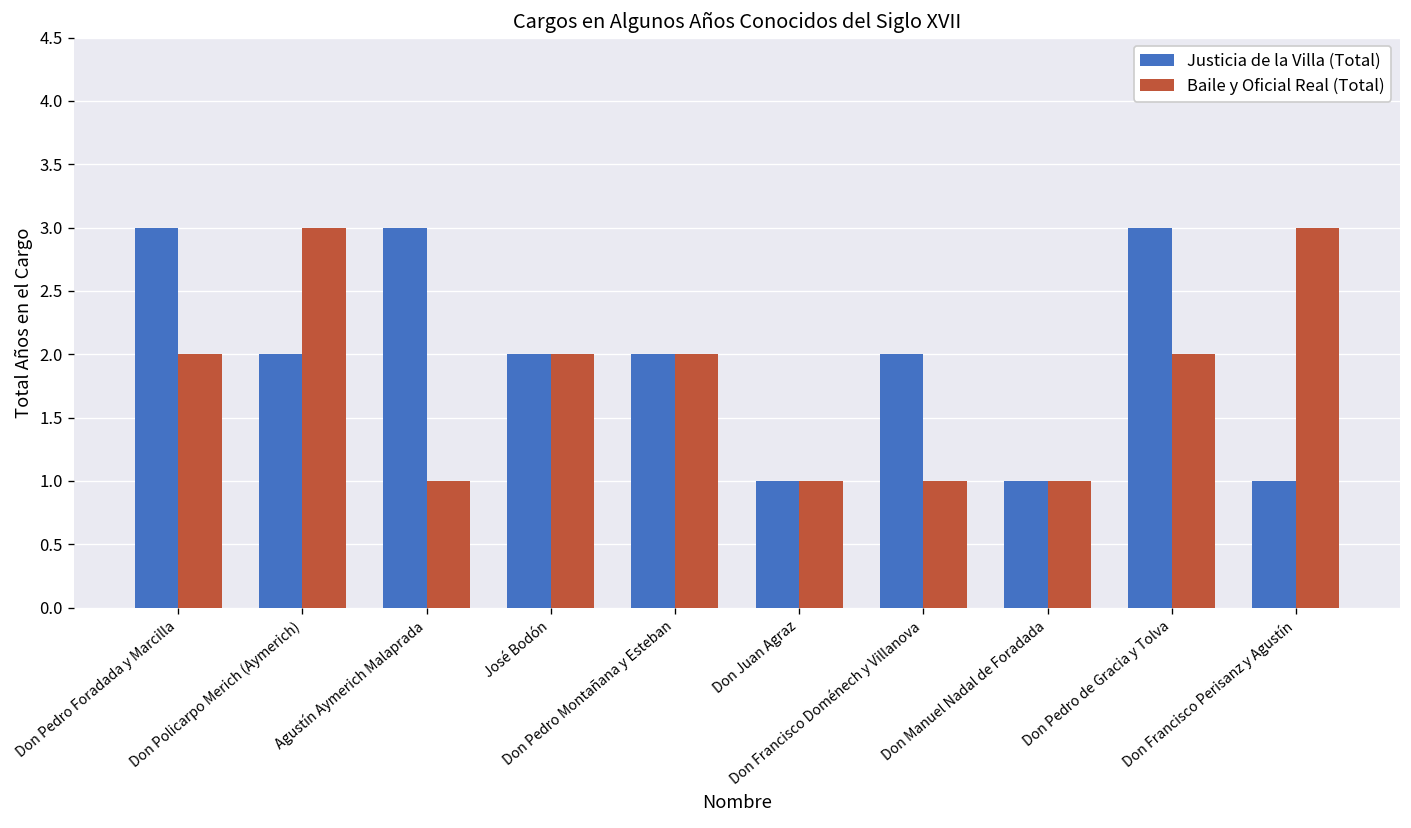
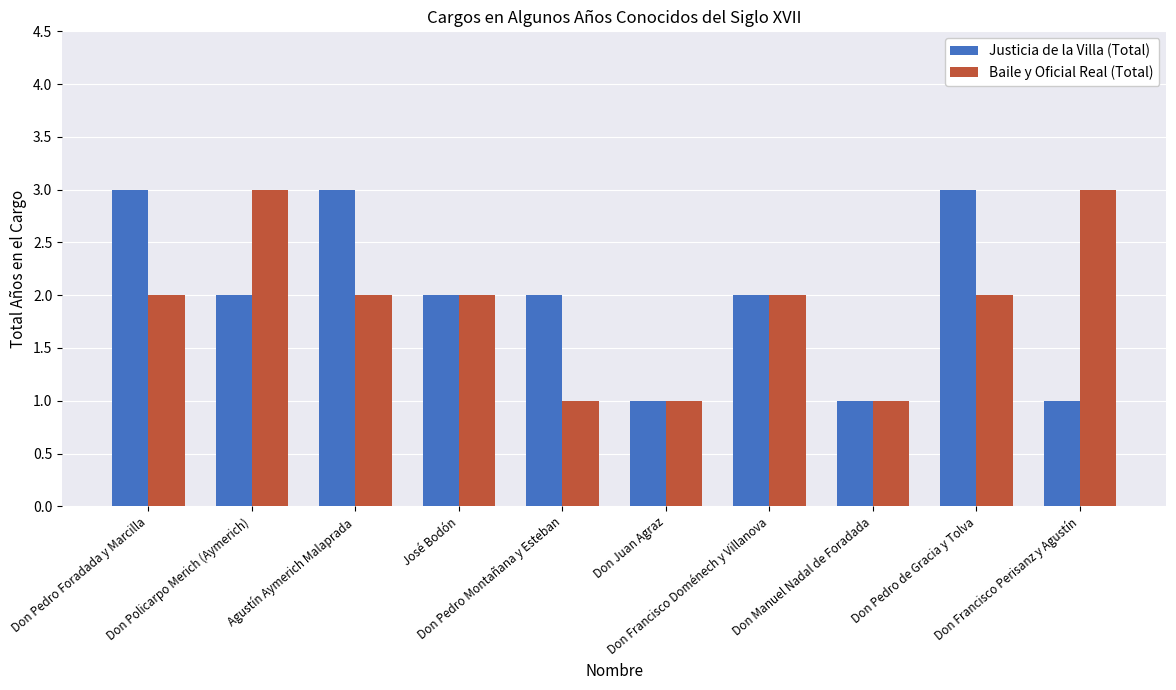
Baile y Oficial Real (Total), Agustín Aymerich Malaprada: 1 -> 2
Baile y Oficial Real (Total), Don Pedro Montañana y Esteban: 2 -> 1
Baile y Oficial Real (Total), Don Francisco Doménech y Villanova: 1 -> 2
